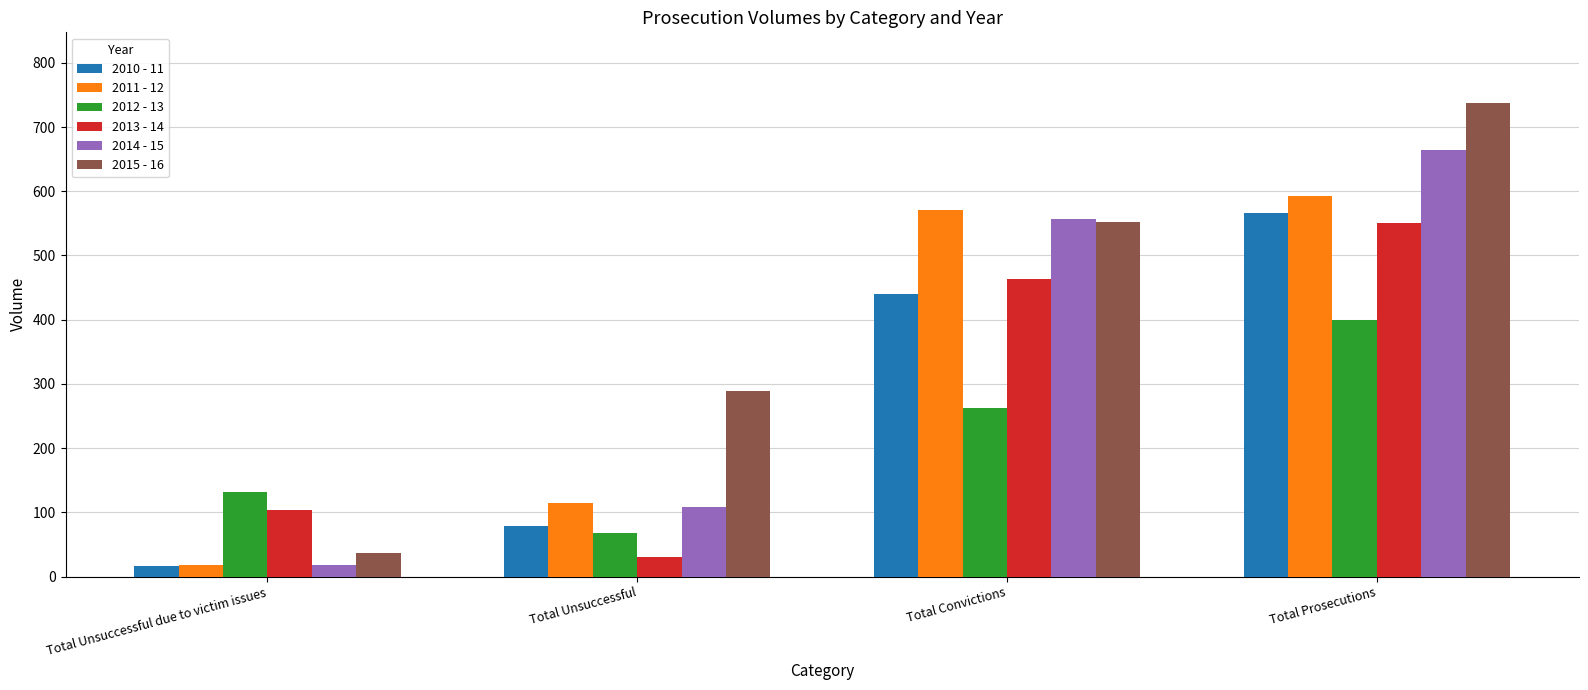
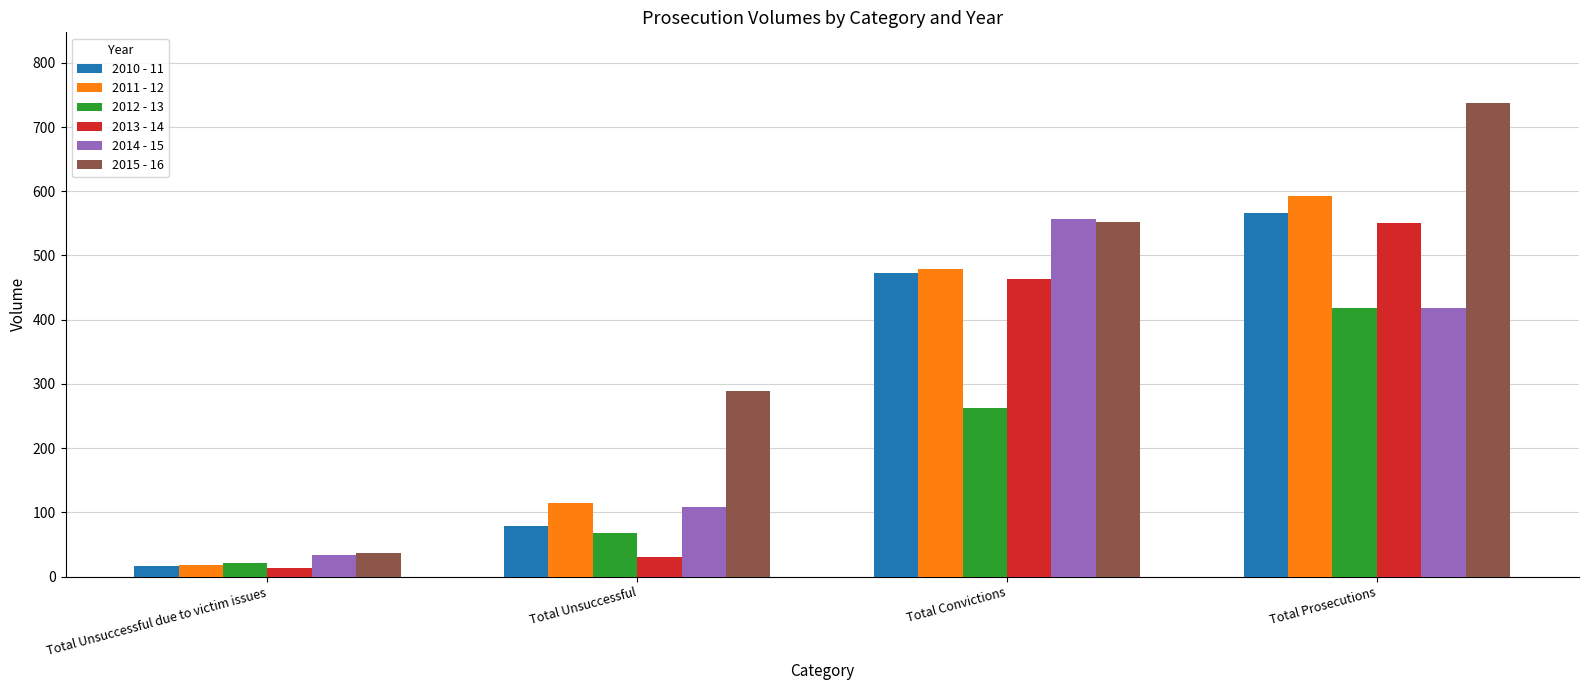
2012 - 13, Total Unsuccessful due to victim issues: 130 -> 20
2013 - 14, Total Unsuccessful due to victim issues: 100 -> 10
2014 - 15, Total Unsuccessful due to victim issues: 20 -> 30
2010 - 11, Total Convictions: 440 -> 470
2011 - 12, Total Convictions: 570 -> 480
2012 - 13, Total Prosecutions: 400 -> 420
2014 - 15, Total Prosecutions: 670 -> 420
